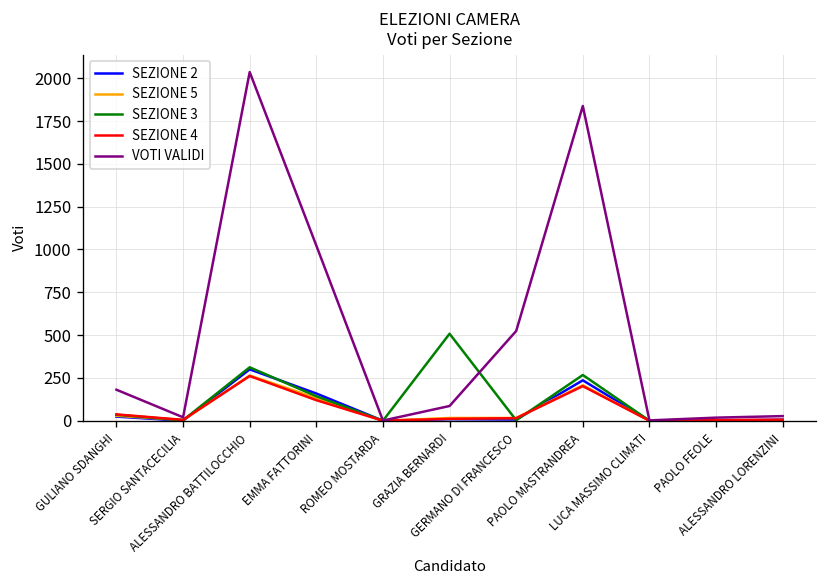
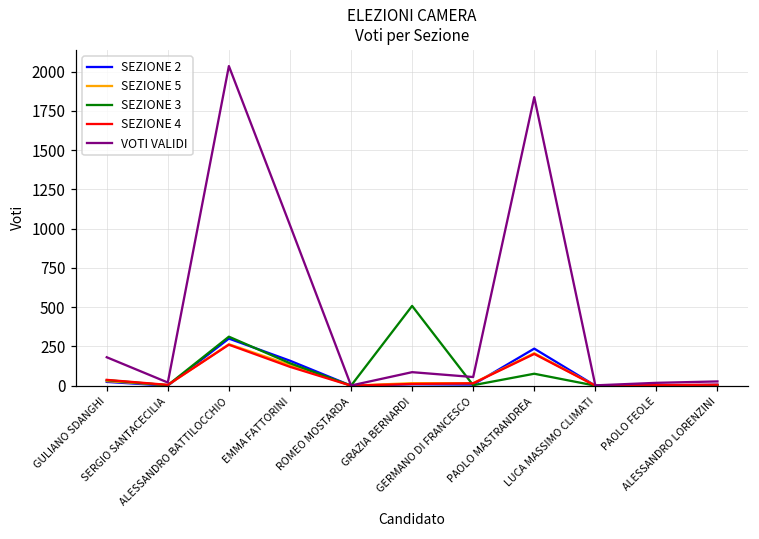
VOTI VALIDI, GERMANO DI FRANCESCO: 520 -> 60
SEZIONE 3, PAOLO MASTRANDREA: 270 -> 80
